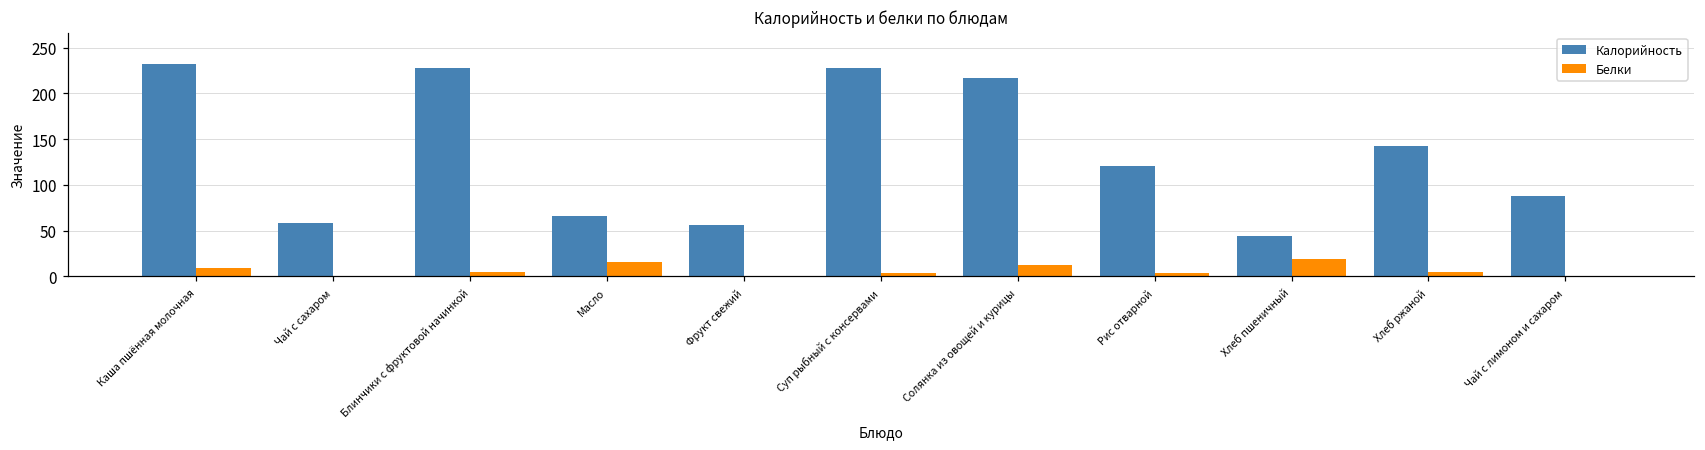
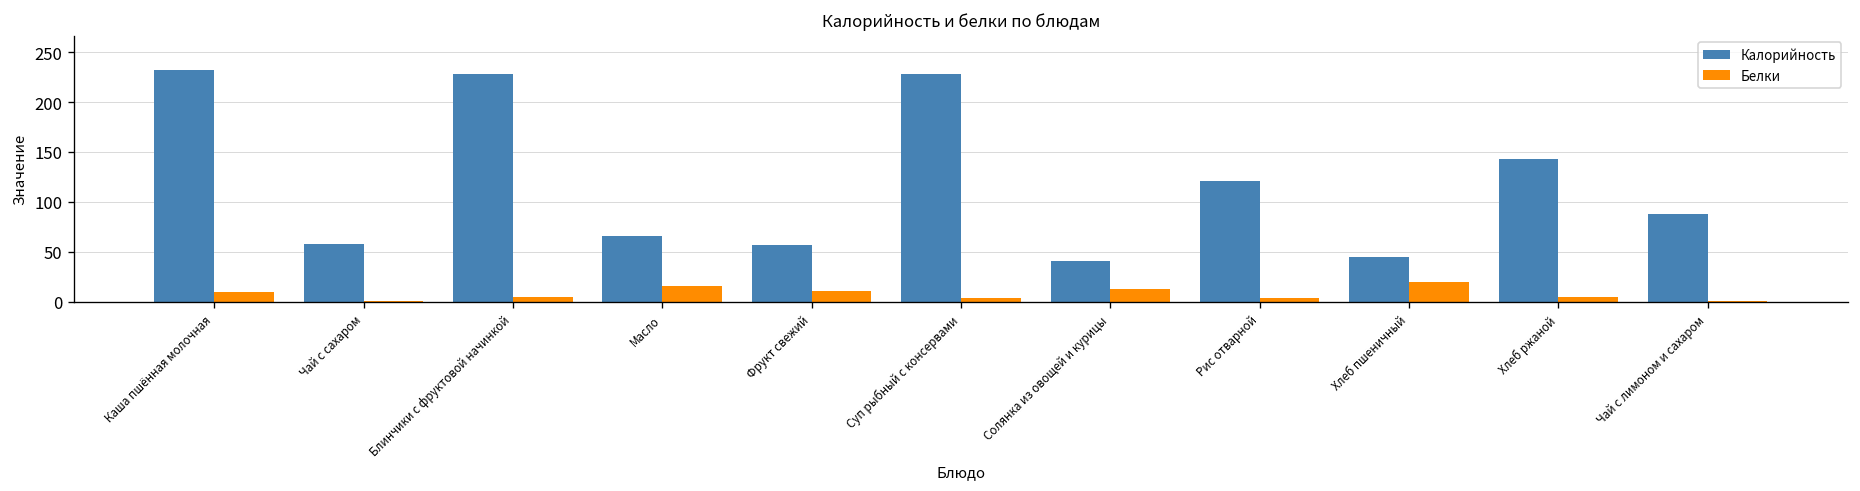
Белки, Фрукт свежий: 0 -> 10
Калорийность, Солянка из овощей и курицы: 220 -> 40
